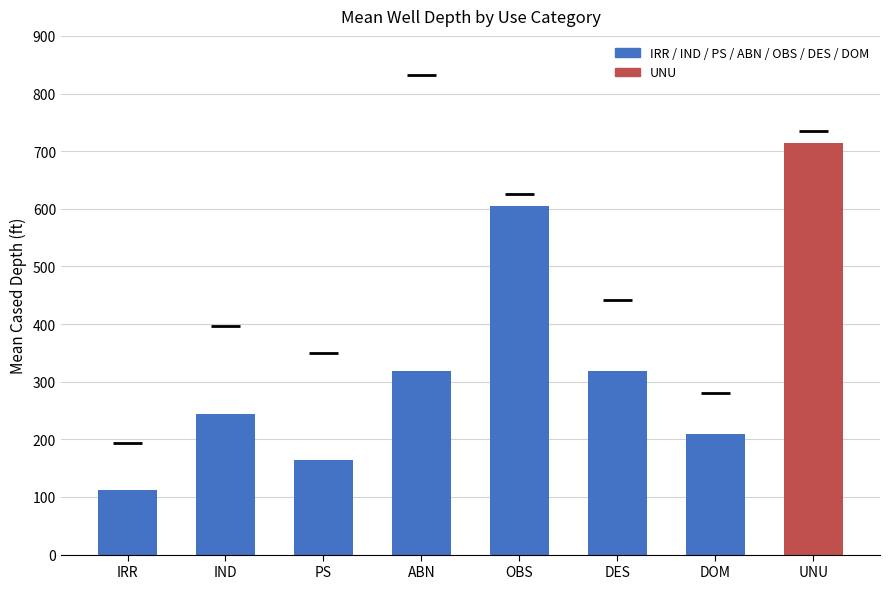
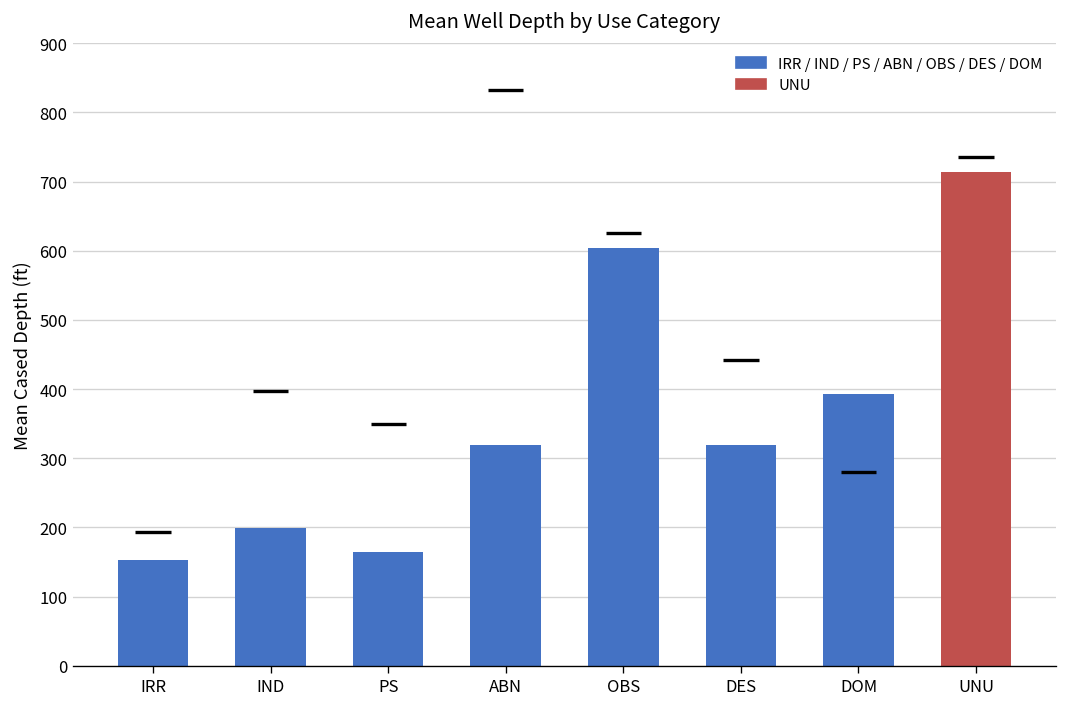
IRR: 110 -> 150
IND: 240 -> 200
DOM: 210 -> 390
